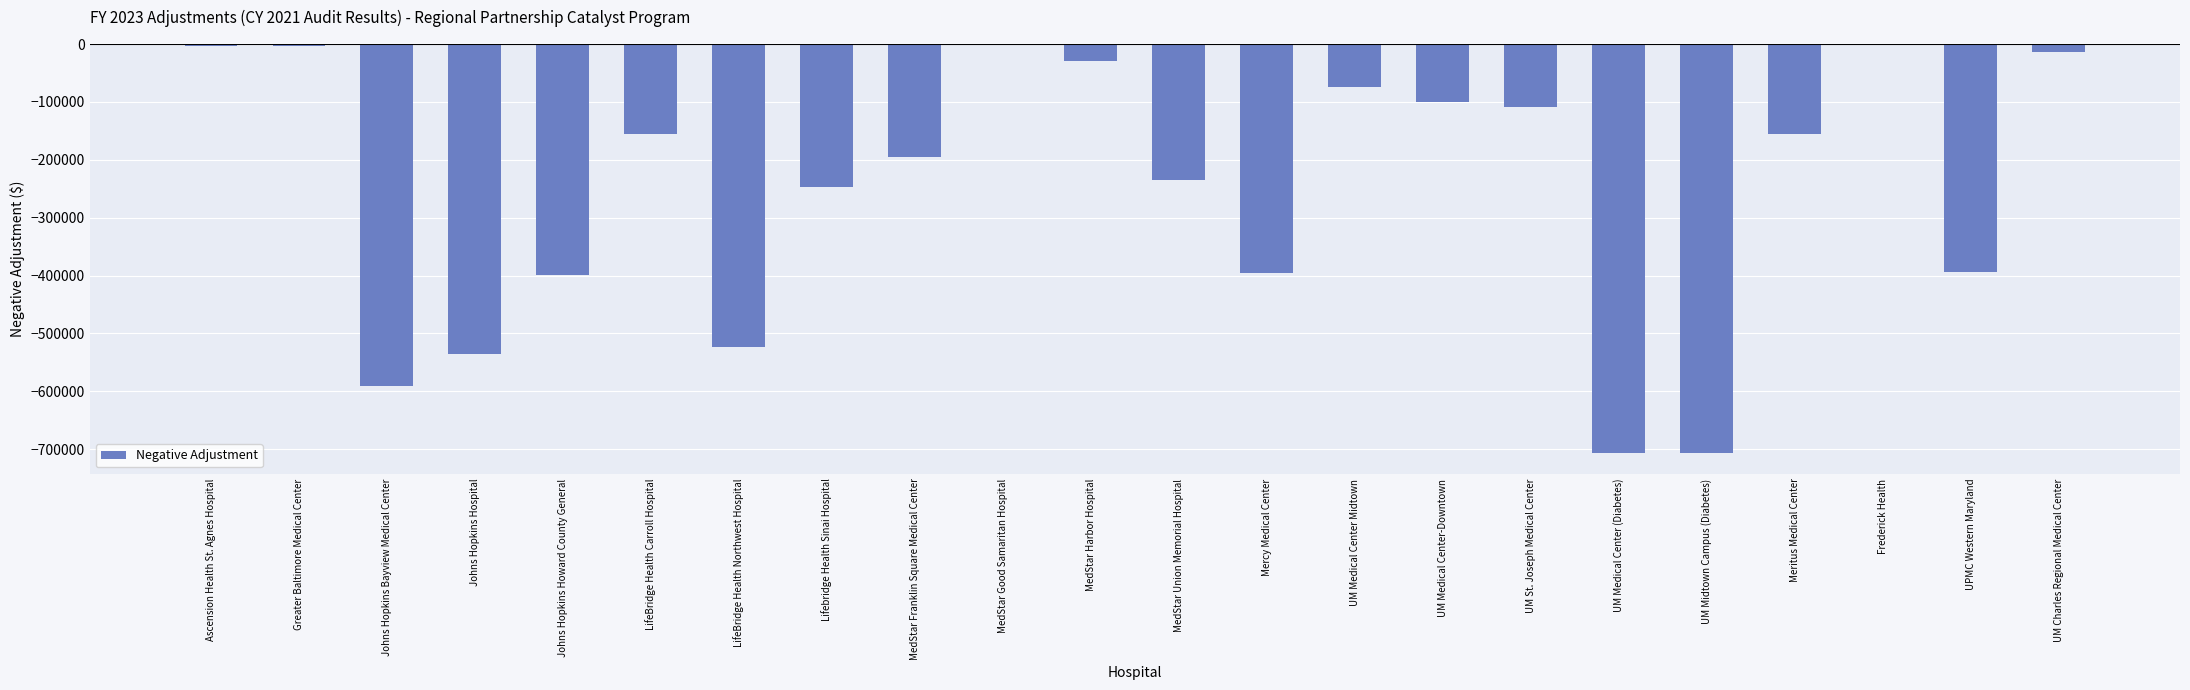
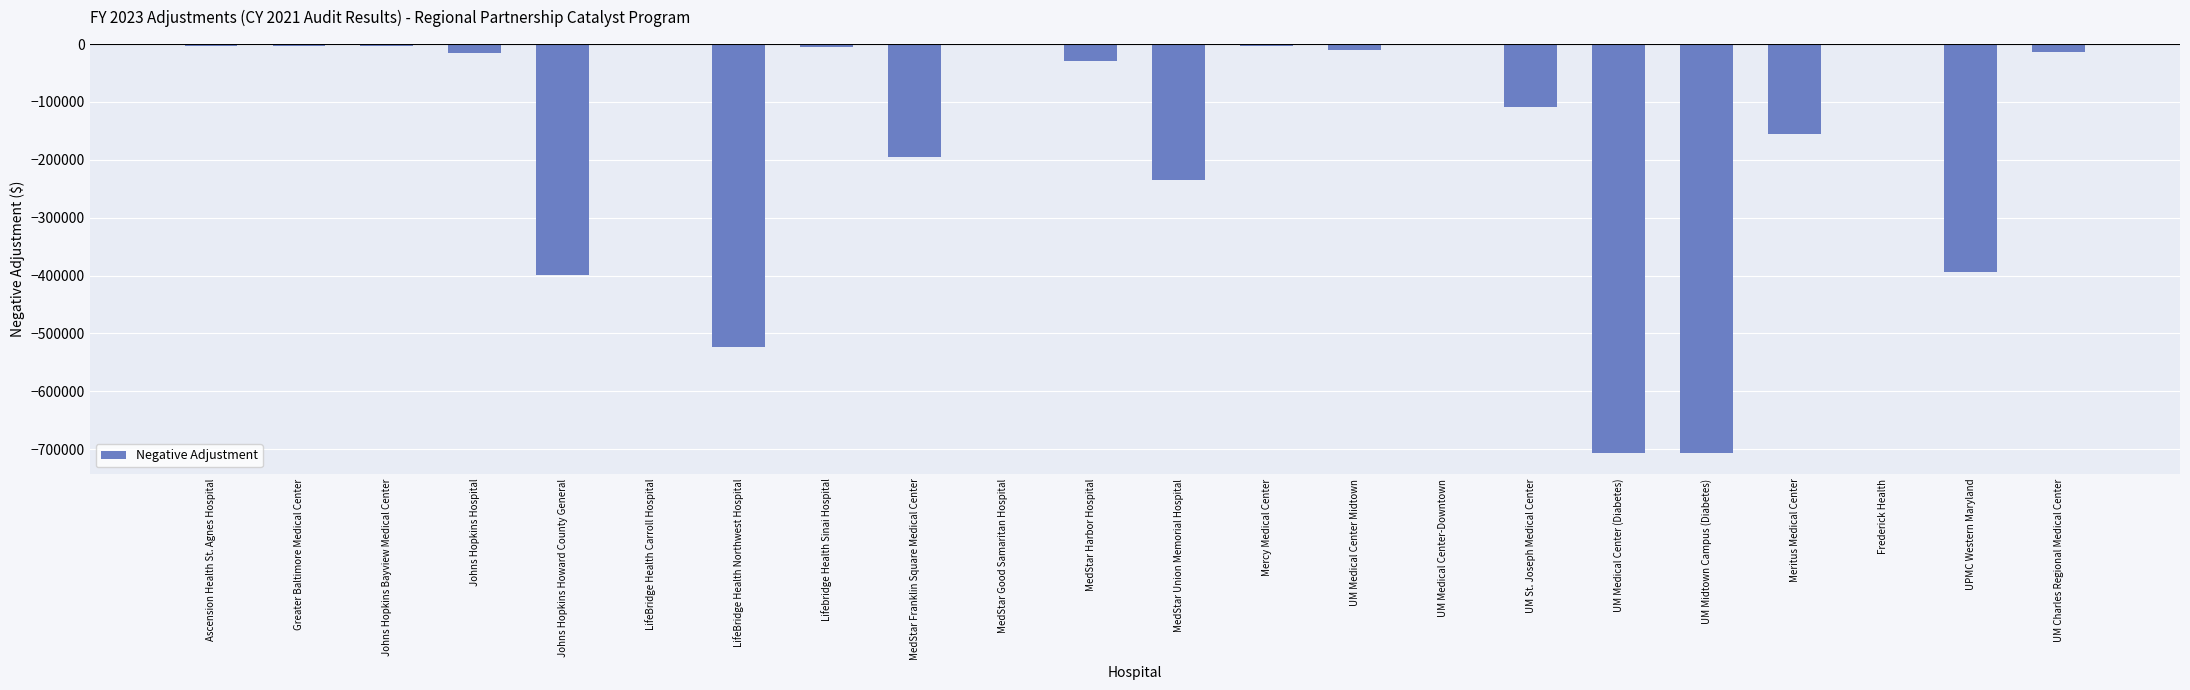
Johns Hopkins Bayview Medical Center: -590000 -> 0
Johns Hopkins Hospital: -540000 -> -20000
LifeBridge Health Carroll Hospital: -160000 -> 0
Lifebridge Health Sinai Hospital: -250000 -> -10000
Mercy Medical Center: -400000 -> 0
UM Medical Center Midtown: -70000 -> -10000
UM Medical Center-Downtown: -100000 -> 0
